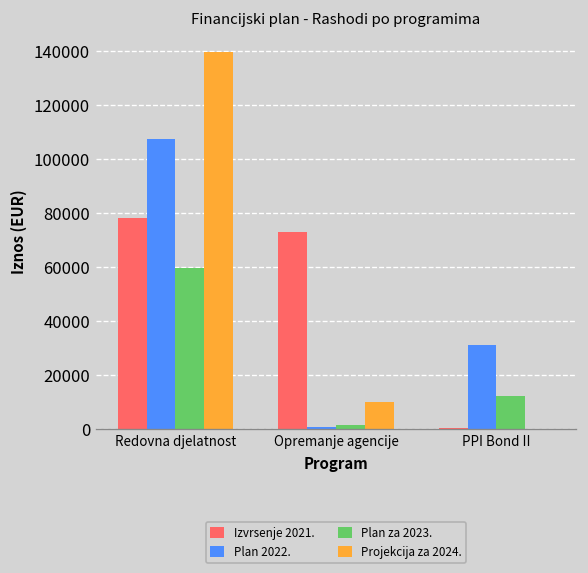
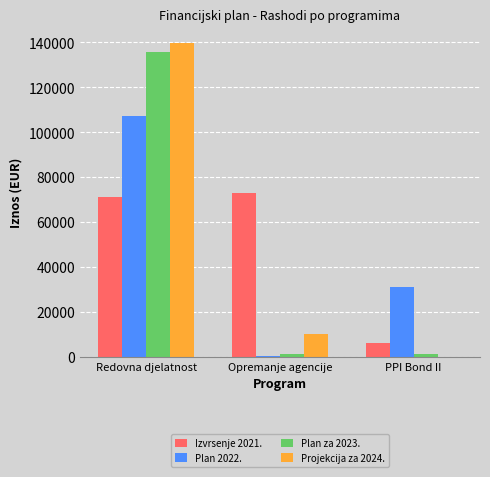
Izvrsenje 2021., Redovna djelatnost: 78000 -> 71000
Plan za 2023., Redovna djelatnost: 60000 -> 136000
Izvrsenje 2021., PPI Bond II: 1000 -> 6000
Plan za 2023., PPI Bond II: 12000 -> 1000
